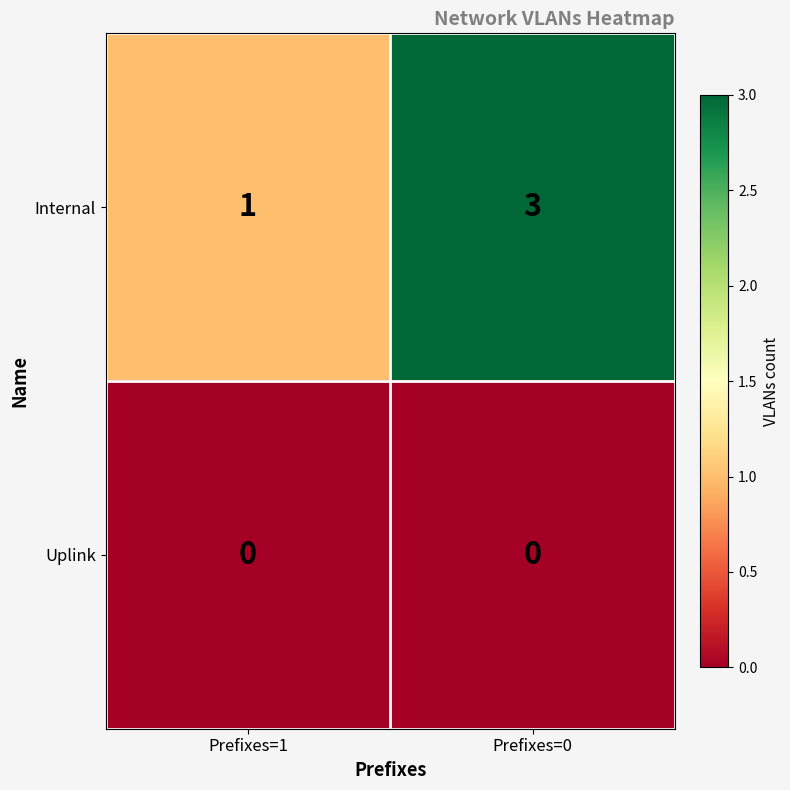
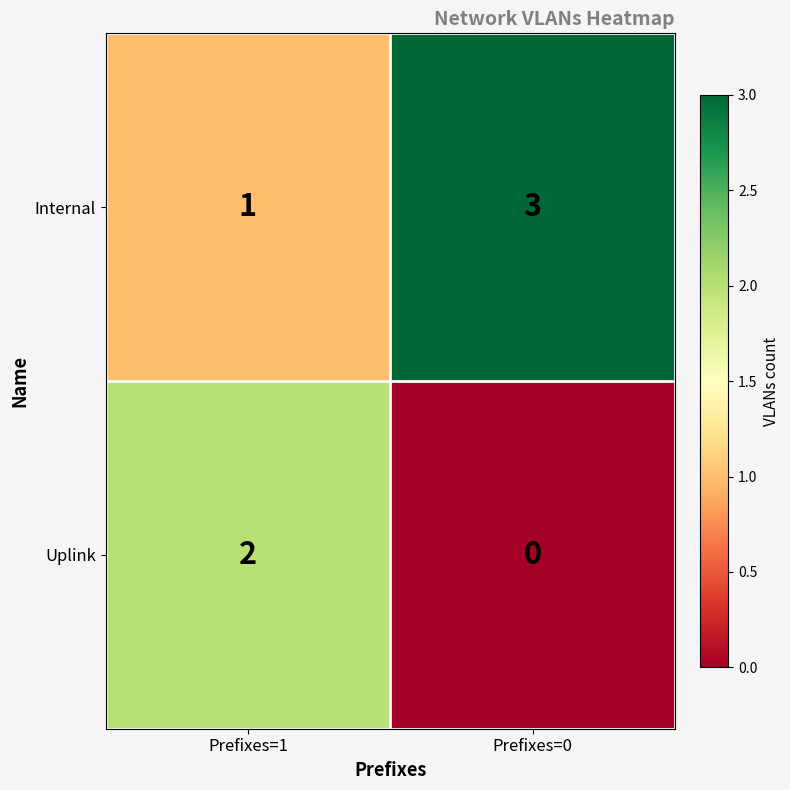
Uplink, Prefixes=1: 0 -> 2
